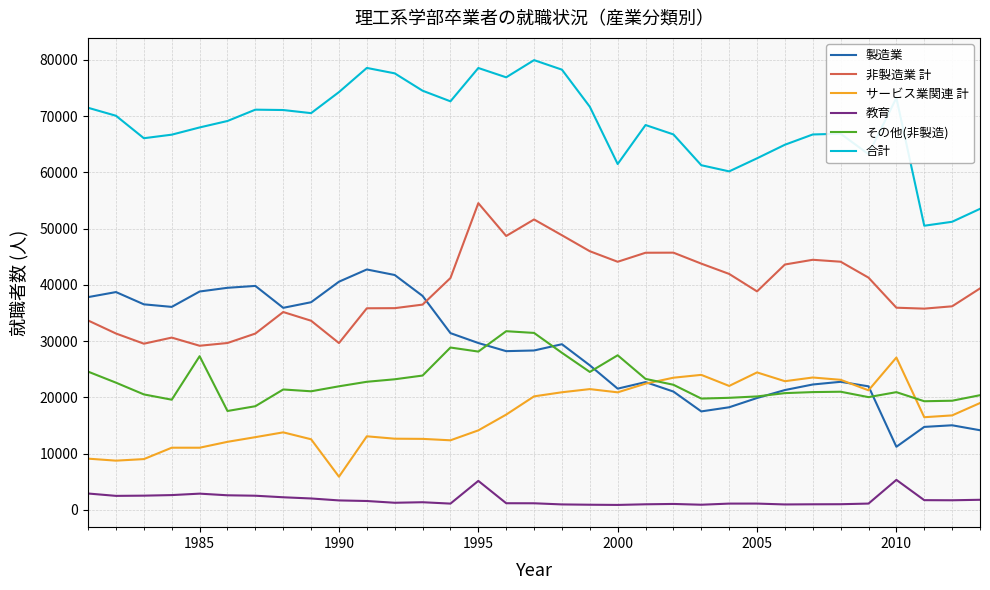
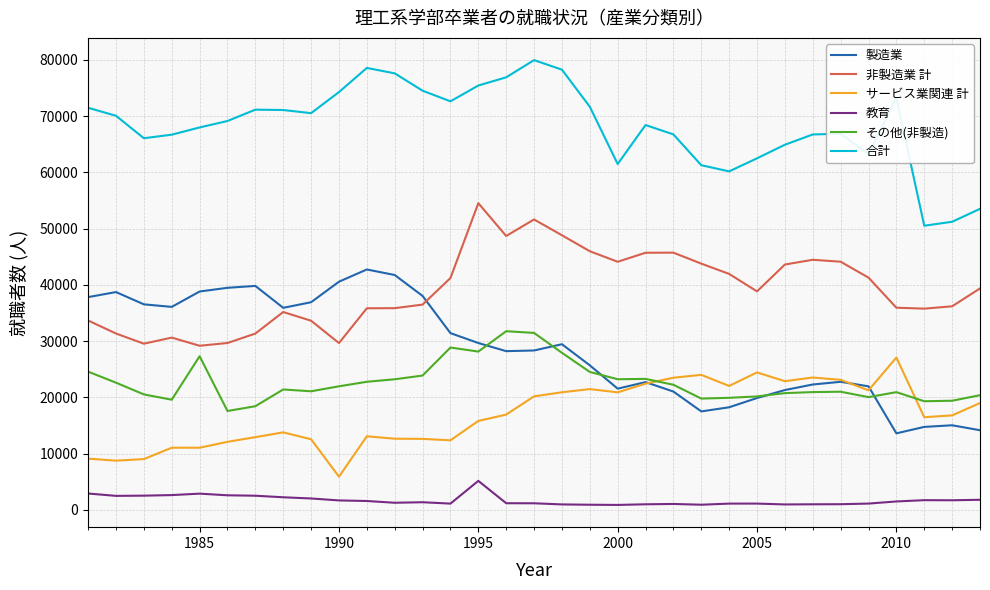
サービス業関連 計, 1995: 14000 -> 16000
合計, 1995: 79000 -> 75000
その他(非製造), 2000: 27000 -> 23000
製造業, 2010: 11000 -> 14000
教育, 2010: 5000 -> 1000
